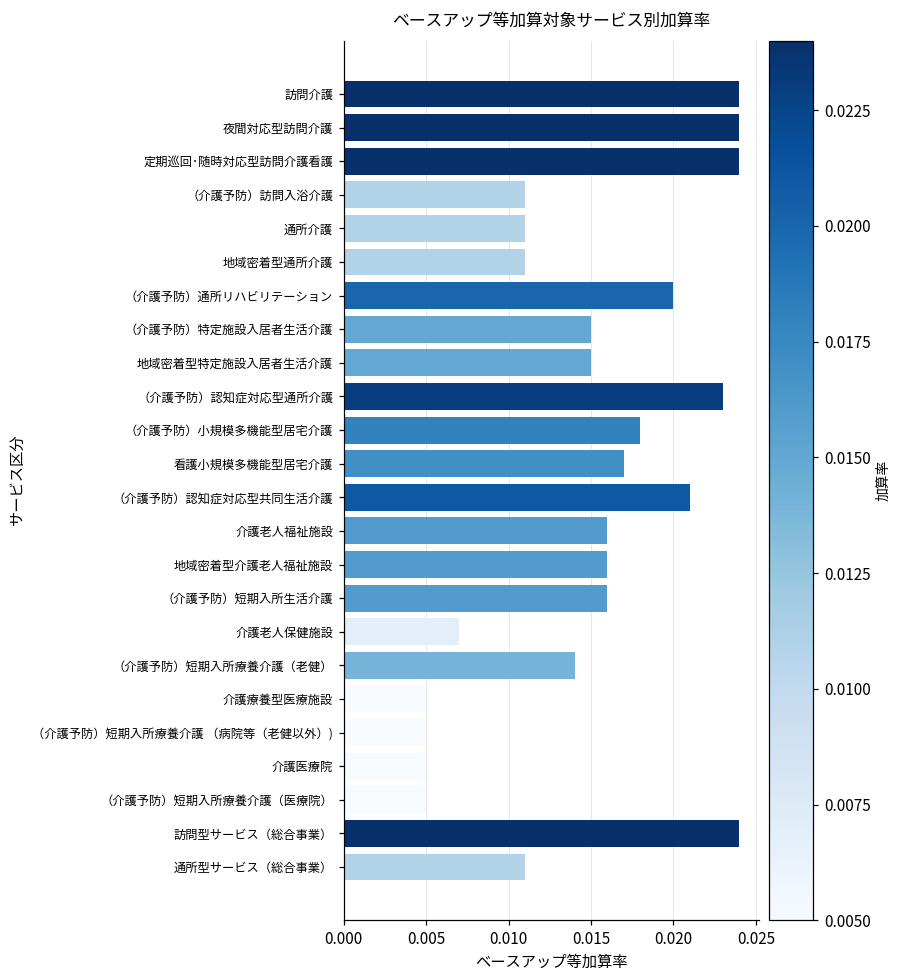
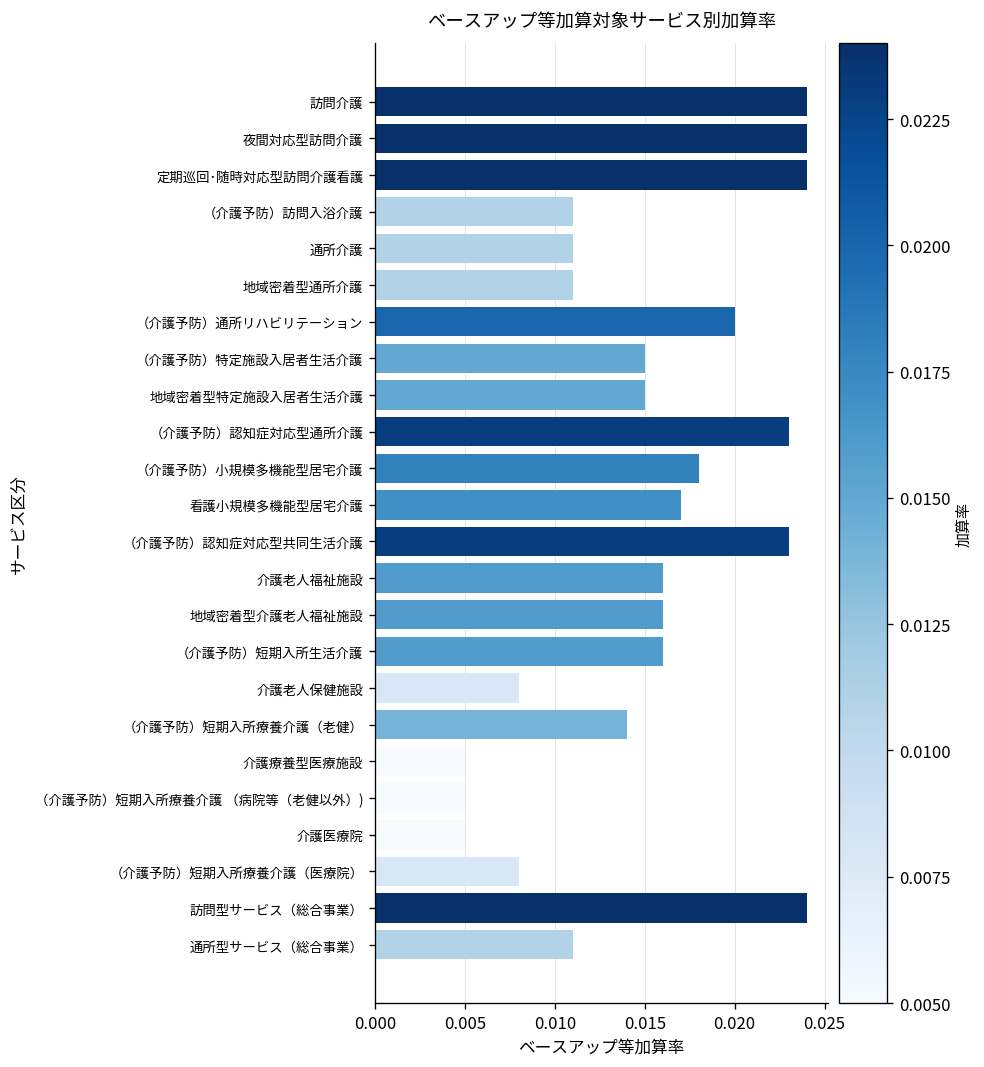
（介護予防）認知症対応型共同生活介護: 0.021 -> 0.023
介護老人保健施設: 0.007 -> 0.008
（介護予防）短期入所療養介護（医療院）: 0.005 -> 0.008
